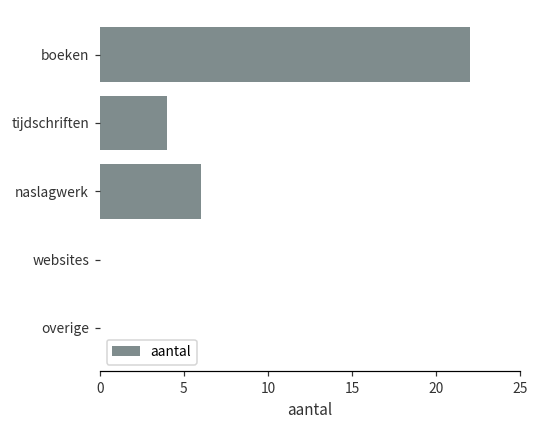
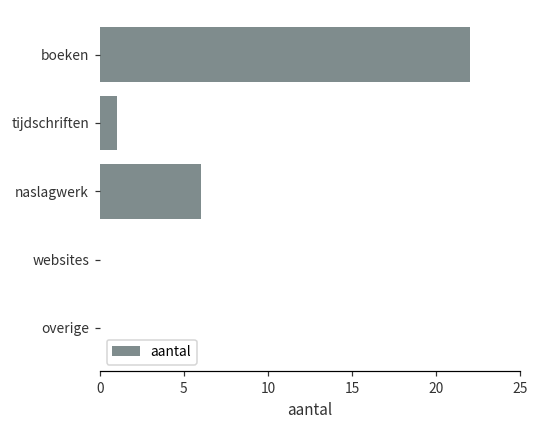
tijdschriften: 4 -> 1
